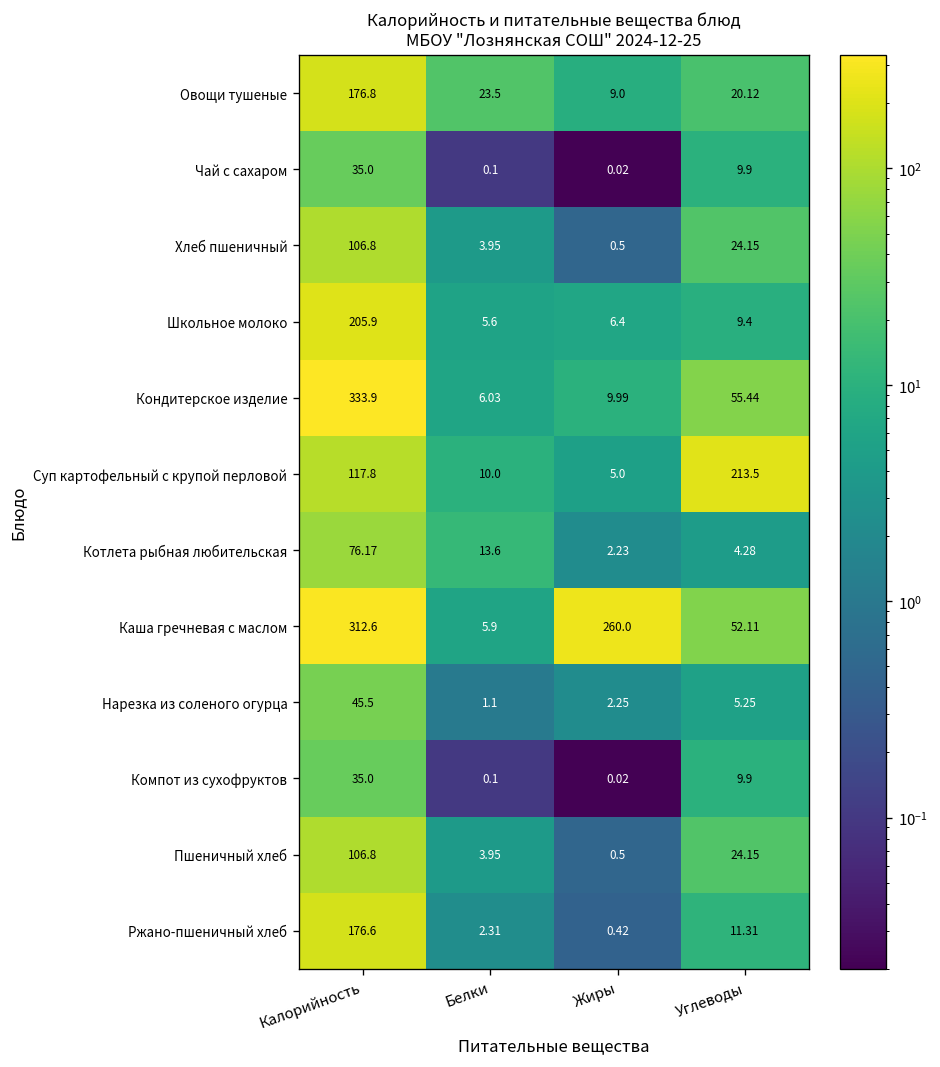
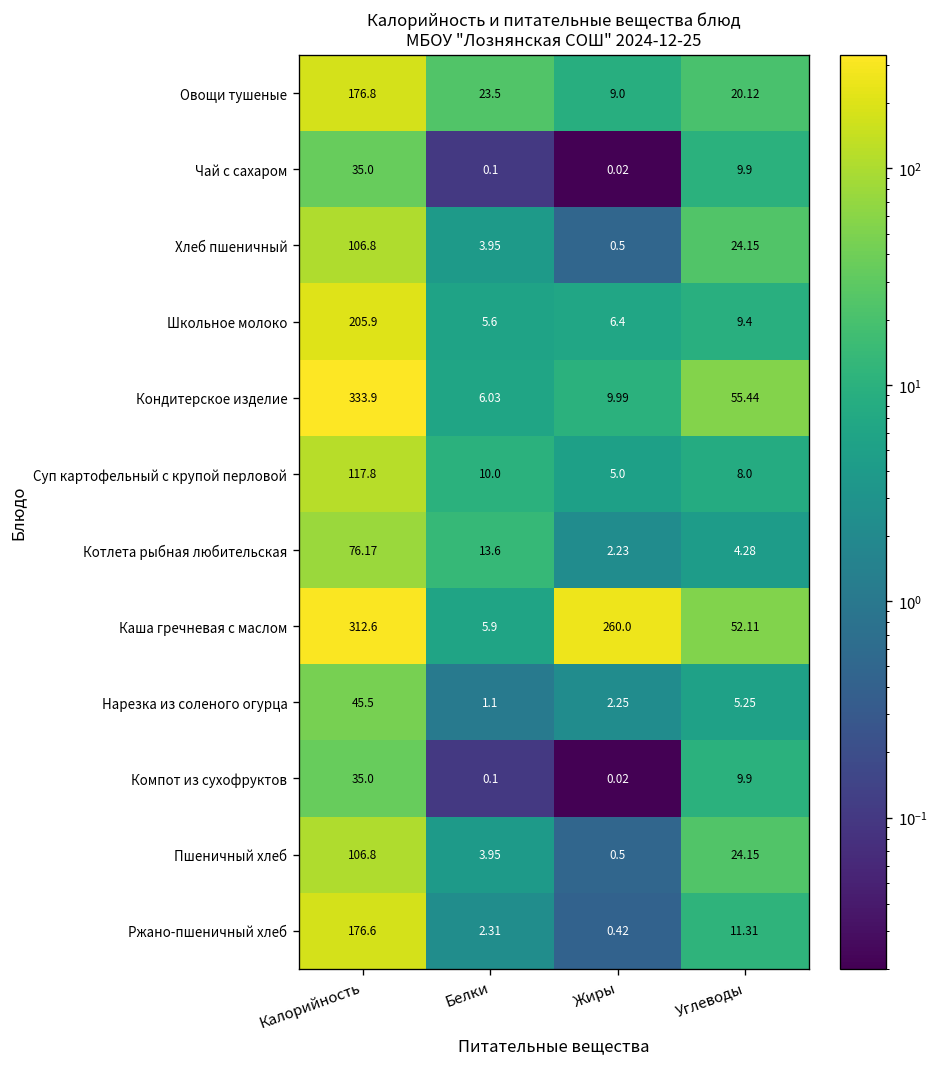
Суп картофельный с крупой перловой, Углеводы: 213.5 -> 8.0
